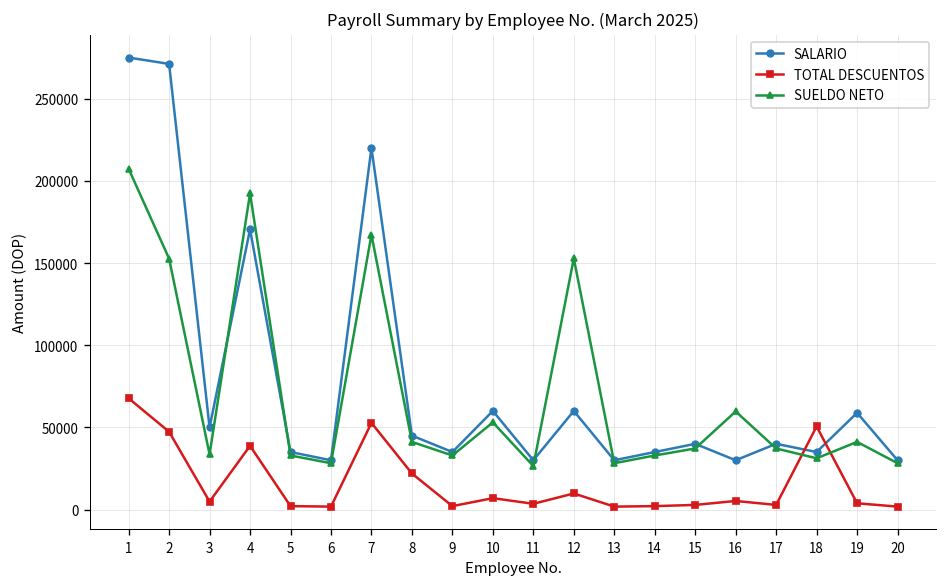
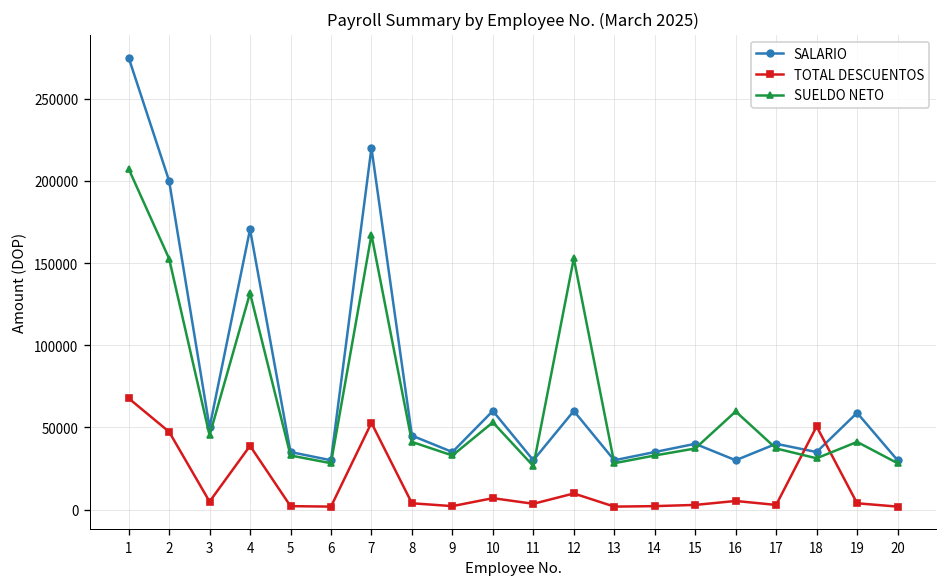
SALARIO, 2: 271000 -> 200000
SUELDO NETO, 3: 34000 -> 45000
SUELDO NETO, 4: 192000 -> 132000
TOTAL DESCUENTOS, 8: 22000 -> 4000
